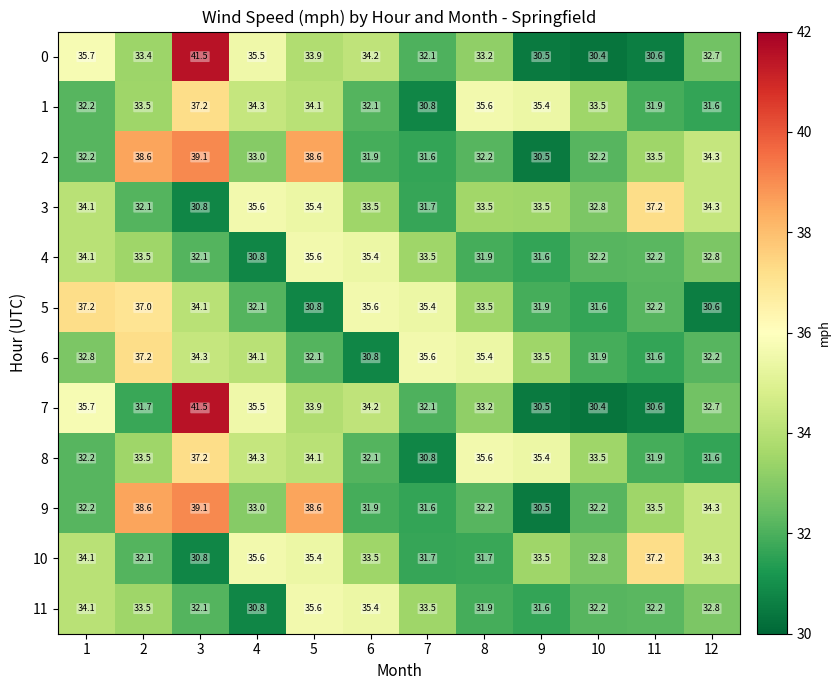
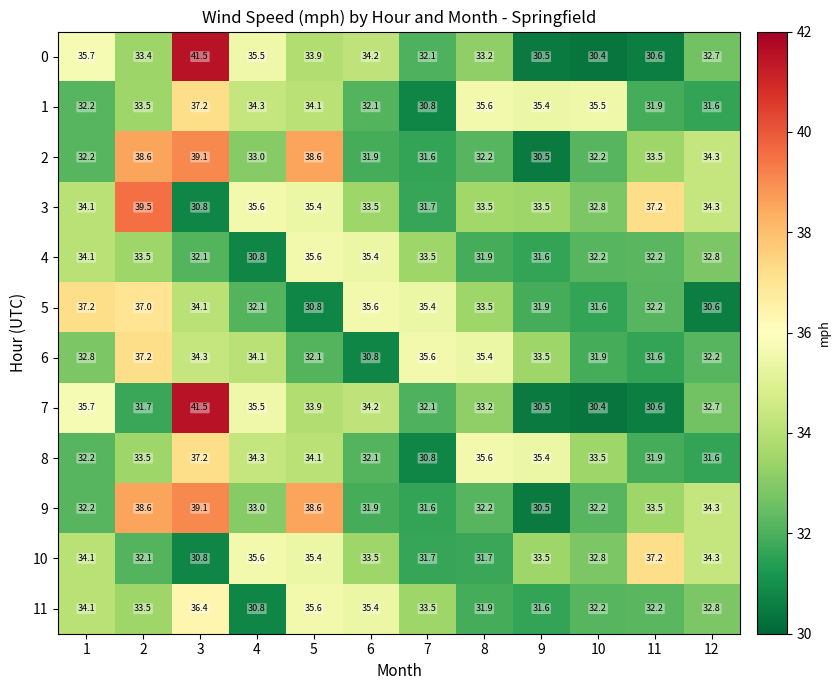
1, 10: 33.5 -> 35.5
3, 2: 32.1 -> 39.5
11, 3: 32.1 -> 36.4
